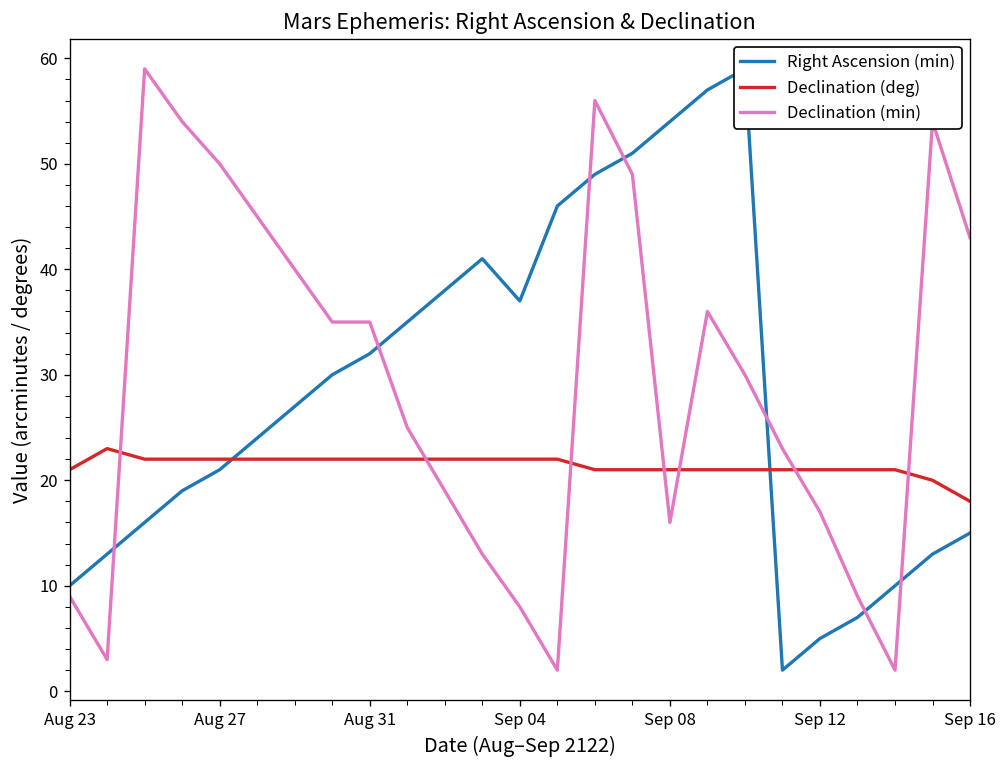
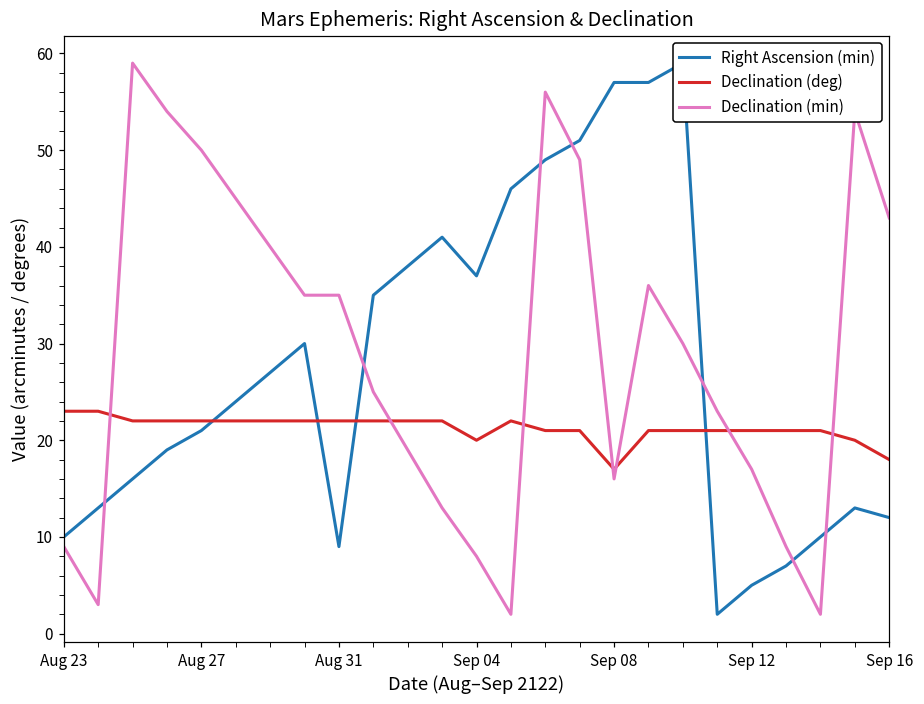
Declination (deg), Aug 23: 21 -> 23
Right Ascension (min), Aug 31: 32 -> 9
Declination (deg), Sep 04: 22 -> 20
Right Ascension (min), Sep 08: 54 -> 57
Declination (deg), Sep 08: 21 -> 17
Right Ascension (min), Sep 16: 15 -> 12
